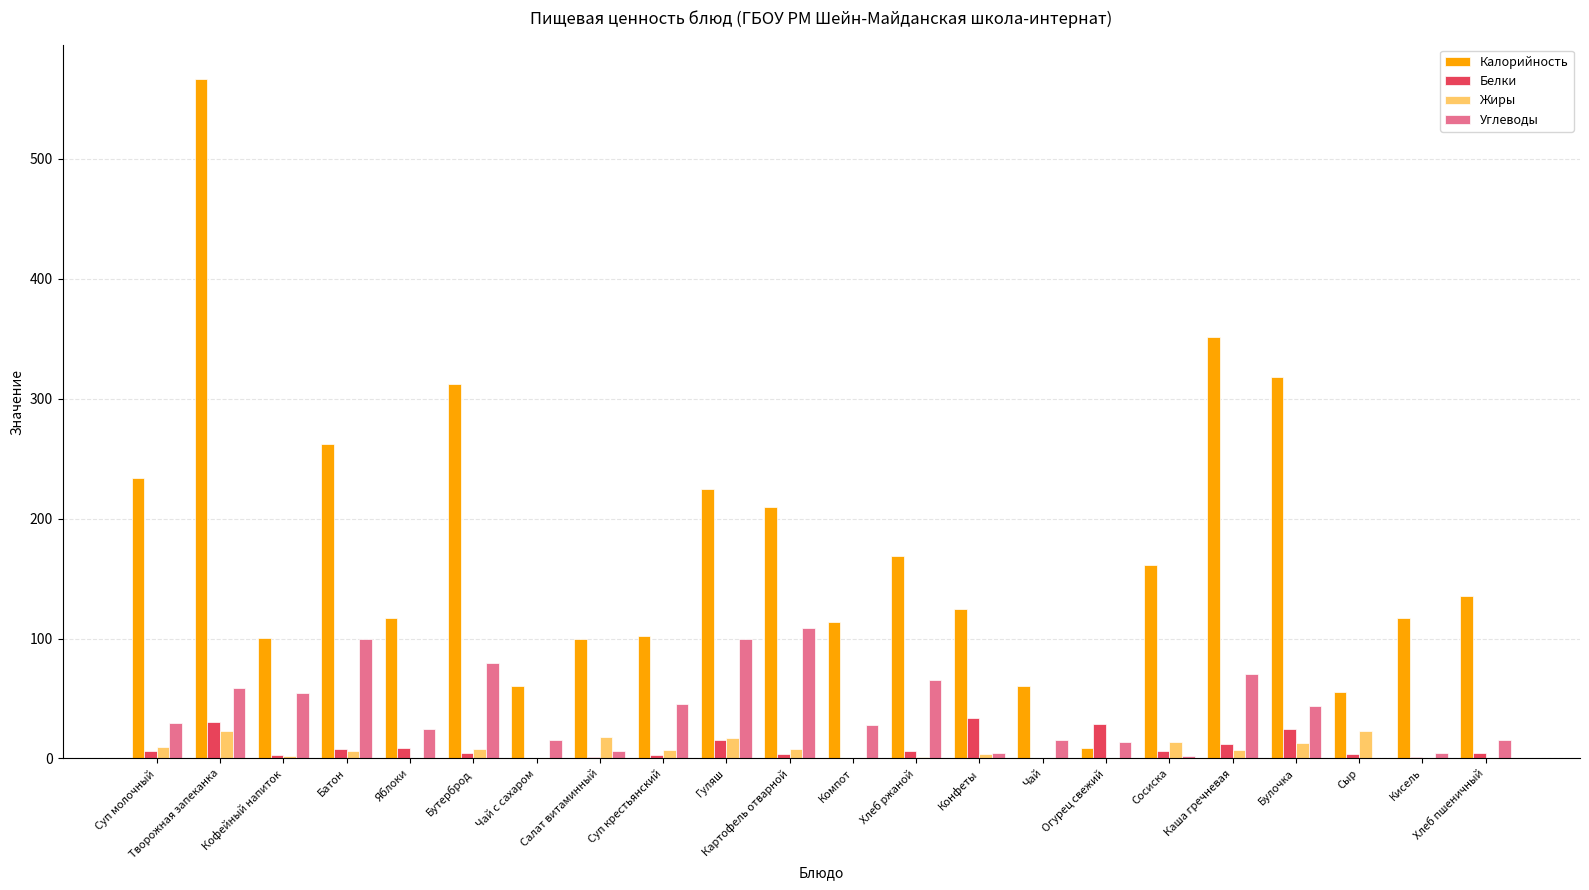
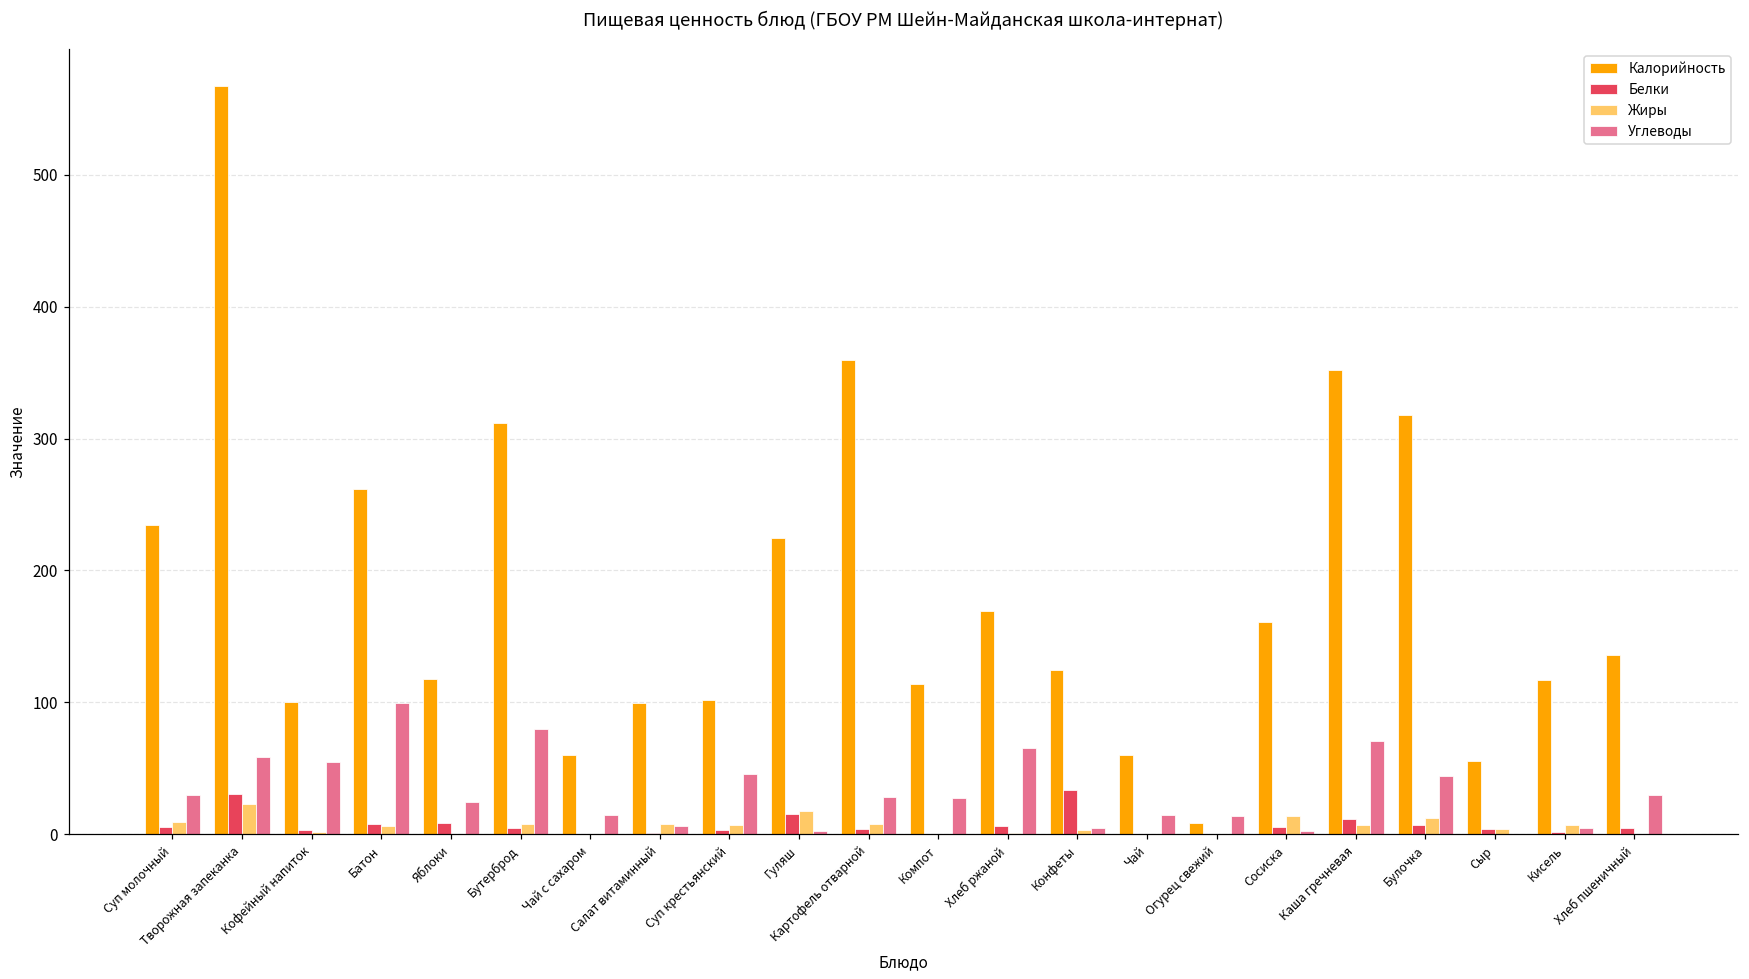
Жиры, Салат витаминный: 18 -> 8
Углеводы, Гуляш: 100 -> 3
Калорийность, Картофель отварной: 210 -> 360
Углеводы, Картофель отварной: 109 -> 28
Белки, Огурец свежий: 29 -> 0
Белки, Булочка: 25 -> 7
Жиры, Сыр: 23 -> 4
Жиры, Кисель: 0 -> 7
Углеводы, Хлеб пшеничный: 15 -> 30
